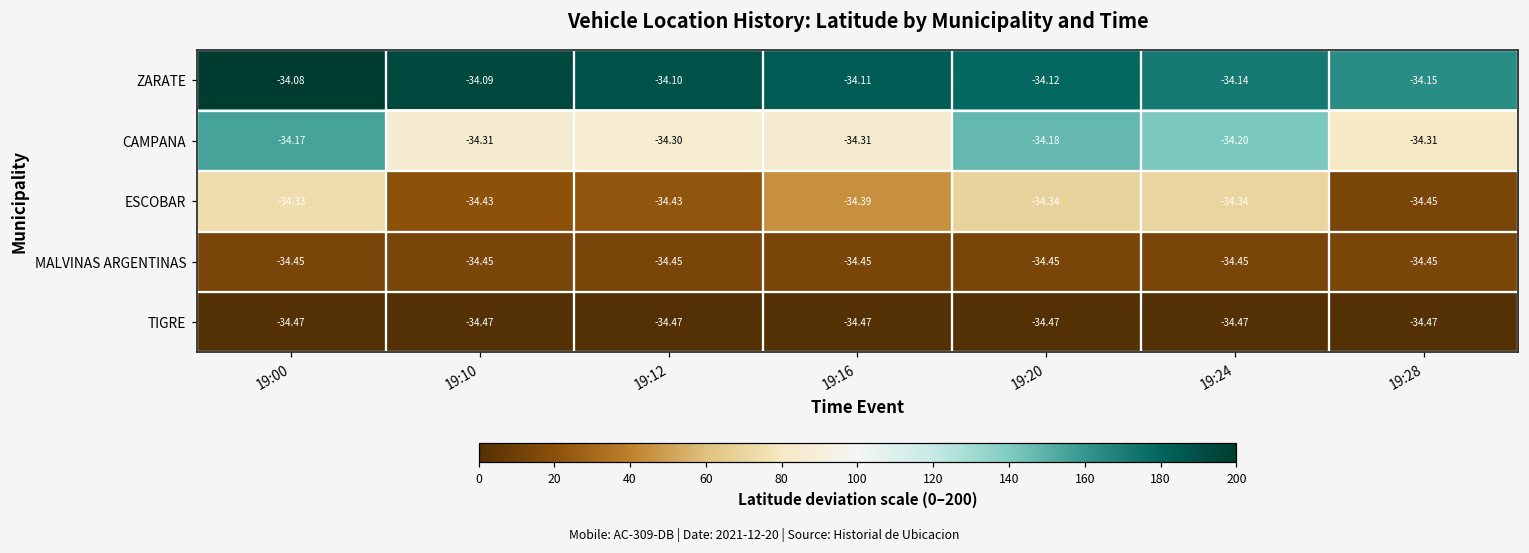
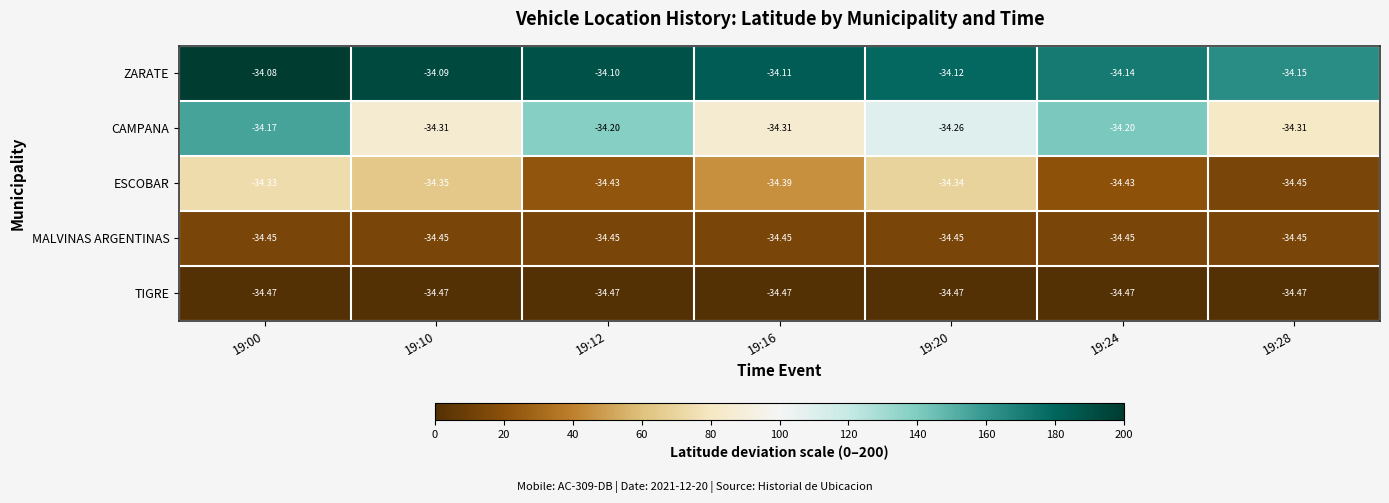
CAMPANA, 19:12: -34.30 -> -34.20
CAMPANA, 19:20: -34.18 -> -34.26
ESCOBAR, 19:10: -34.43 -> -34.35
ESCOBAR, 19:24: -34.34 -> -34.43
